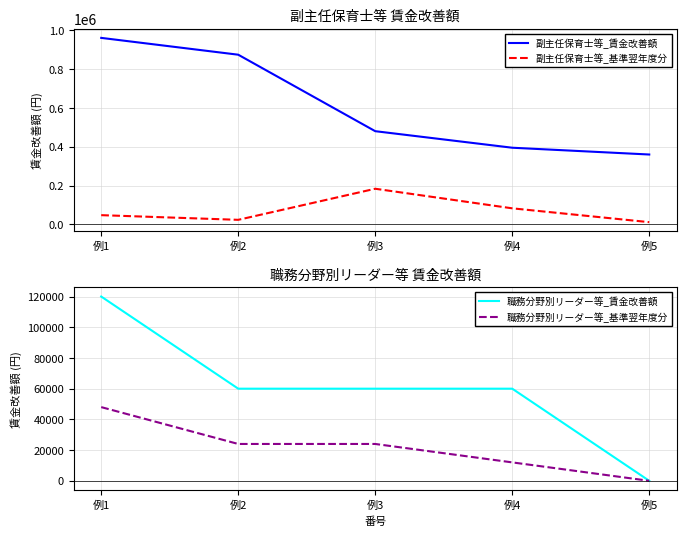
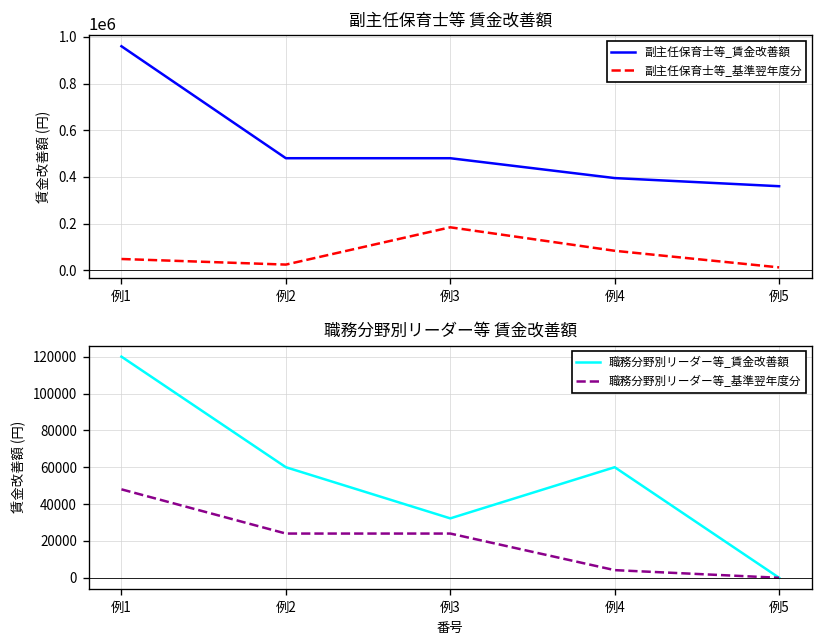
副主任保育士等 賃金改善額, 副主任保育士等_賃金改善額, 例2: 870000 -> 480000
職務分野別リーダー等 賃金改善額, 職務分野別リーダー等_賃金改善額, 例3: 60000 -> 32000
職務分野別リーダー等 賃金改善額, 職務分野別リーダー等_基準翌年度分, 例4: 12000 -> 4000
